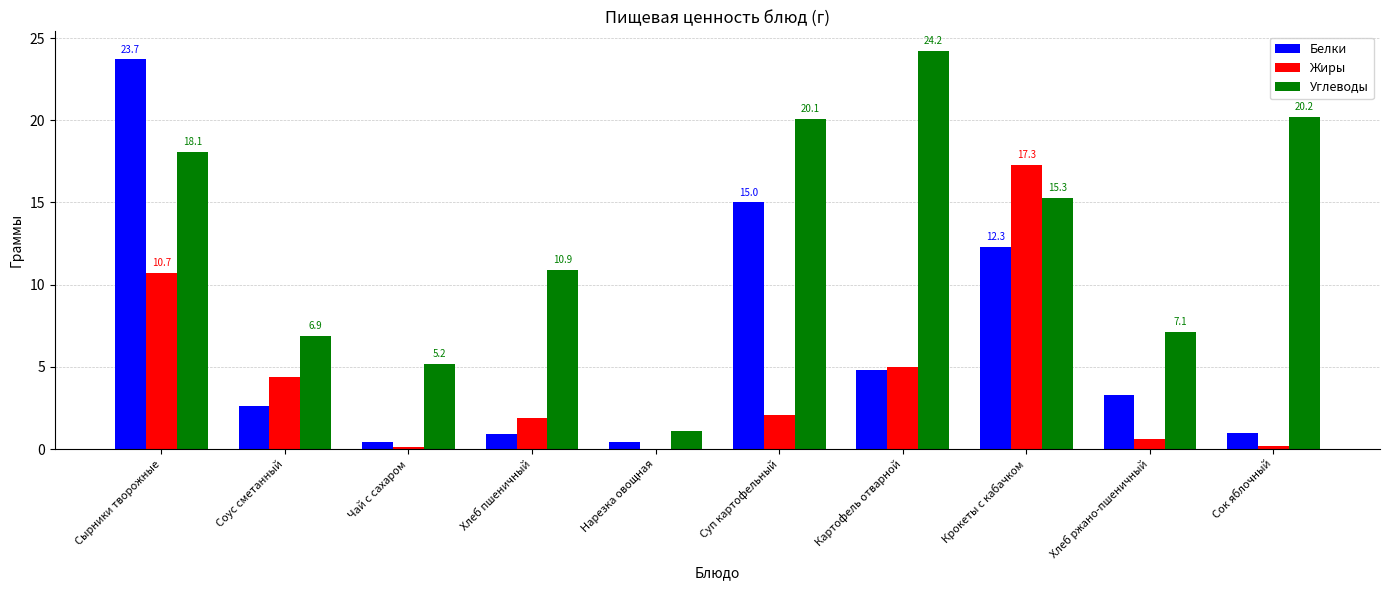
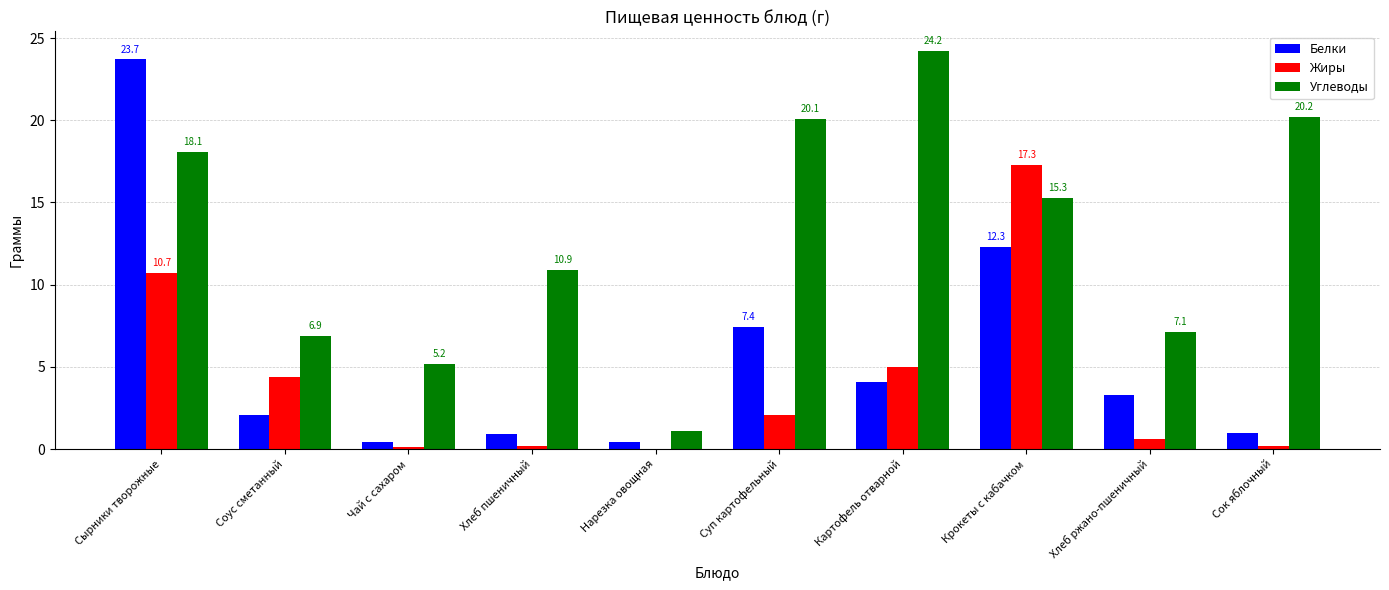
Белки, Соус сметанный: 2.6 -> 2.1
Жиры, Хлеб пшеничный: 1.9 -> 0.2
Белки, Суп картофельный: 15.0 -> 7.4
Белки, Картофель отварной: 4.8 -> 4.1
